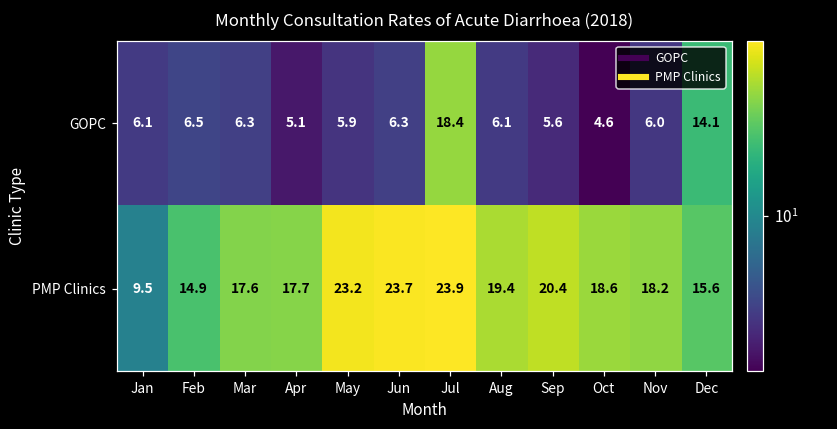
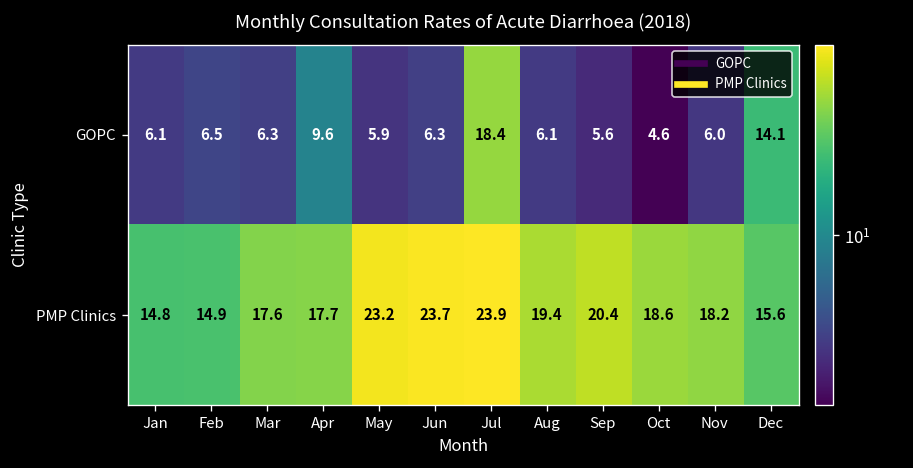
GOPC, Apr: 5.1 -> 9.6
PMP Clinics, Jan: 9.5 -> 14.8
